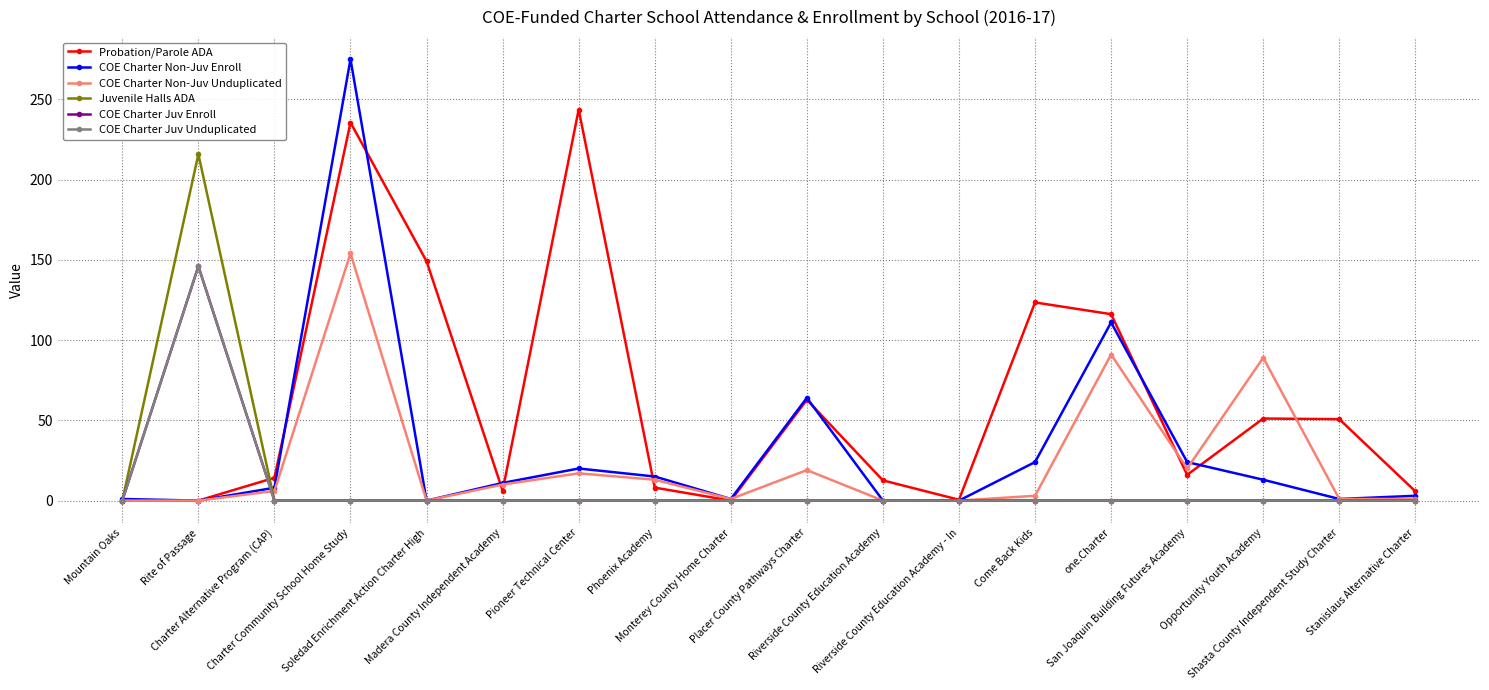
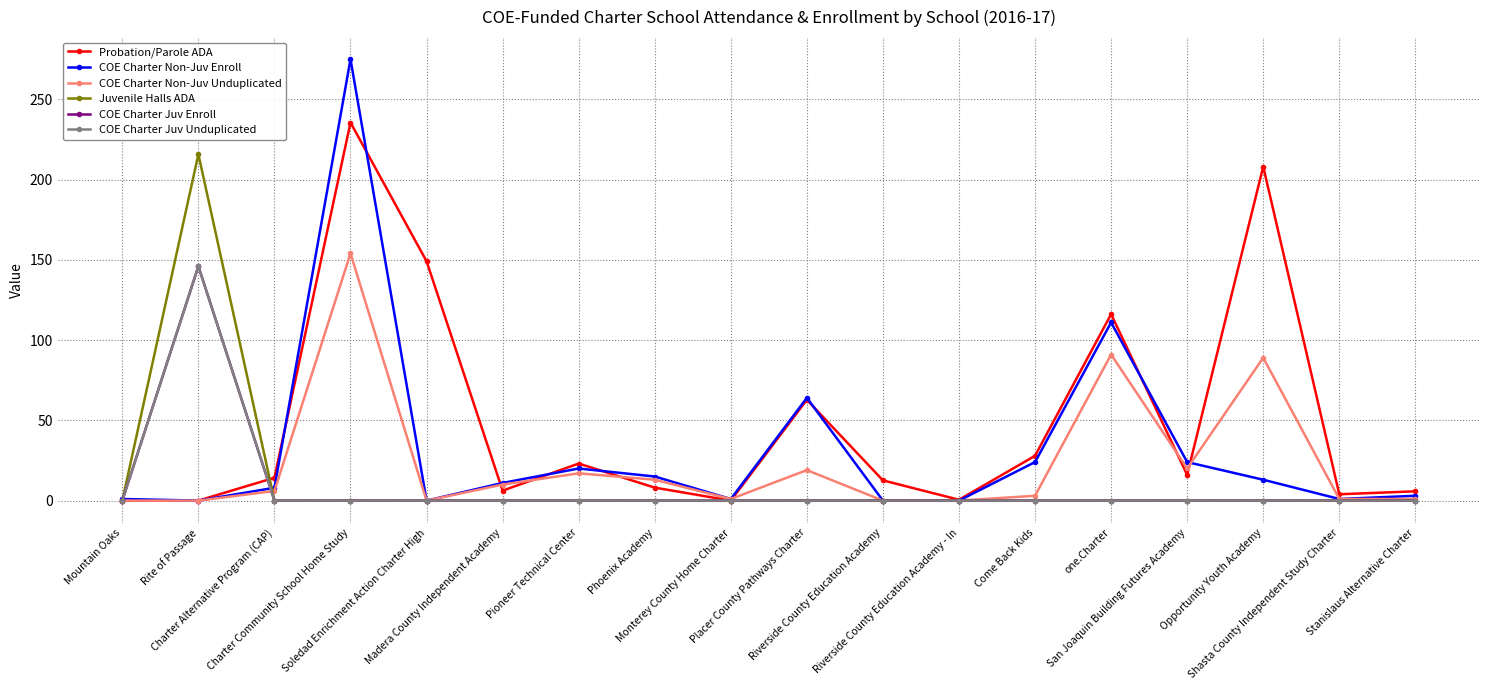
Probation/Parole ADA, Pioneer Technical Center: 244 -> 23
Probation/Parole ADA, Come Back Kids: 123 -> 28
Probation/Parole ADA, Opportunity Youth Academy: 51 -> 208
Probation/Parole ADA, Shasta County Independent Study Charter: 51 -> 4
